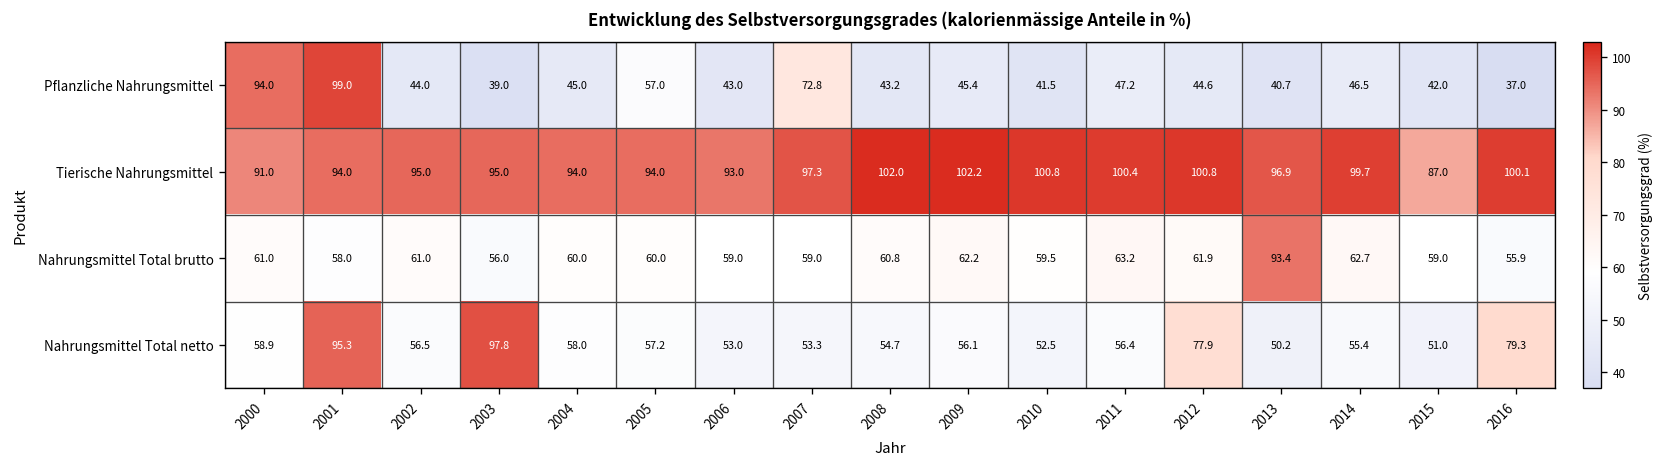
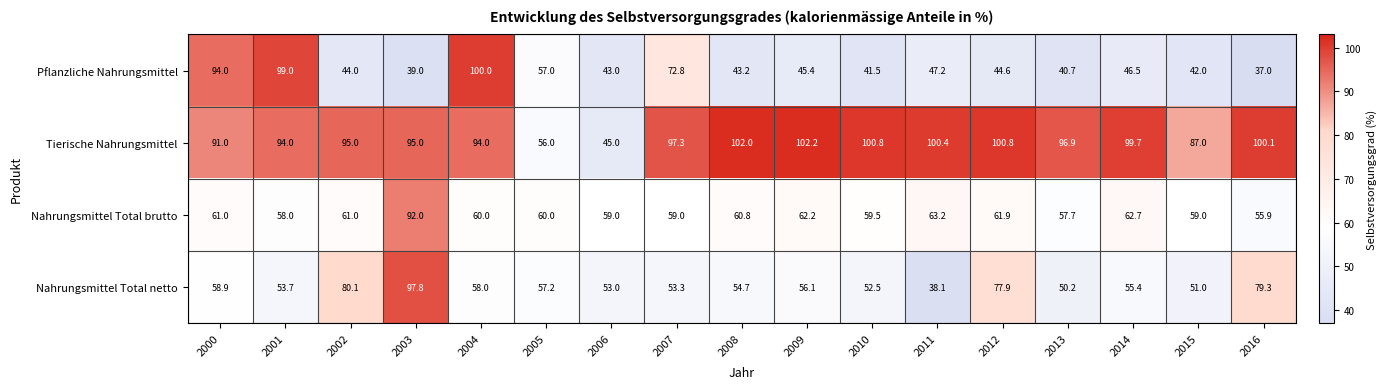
Pflanzliche Nahrungsmittel, 2004: 45.0 -> 100.0
Tierische Nahrungsmittel, 2005: 94.0 -> 56.0
Tierische Nahrungsmittel, 2006: 93.0 -> 45.0
Nahrungsmittel Total brutto, 2003: 56.0 -> 92.0
Nahrungsmittel Total brutto, 2013: 93.4 -> 57.7
Nahrungsmittel Total netto, 2001: 95.3 -> 53.7
Nahrungsmittel Total netto, 2002: 56.5 -> 80.1
Nahrungsmittel Total netto, 2011: 56.4 -> 38.1
